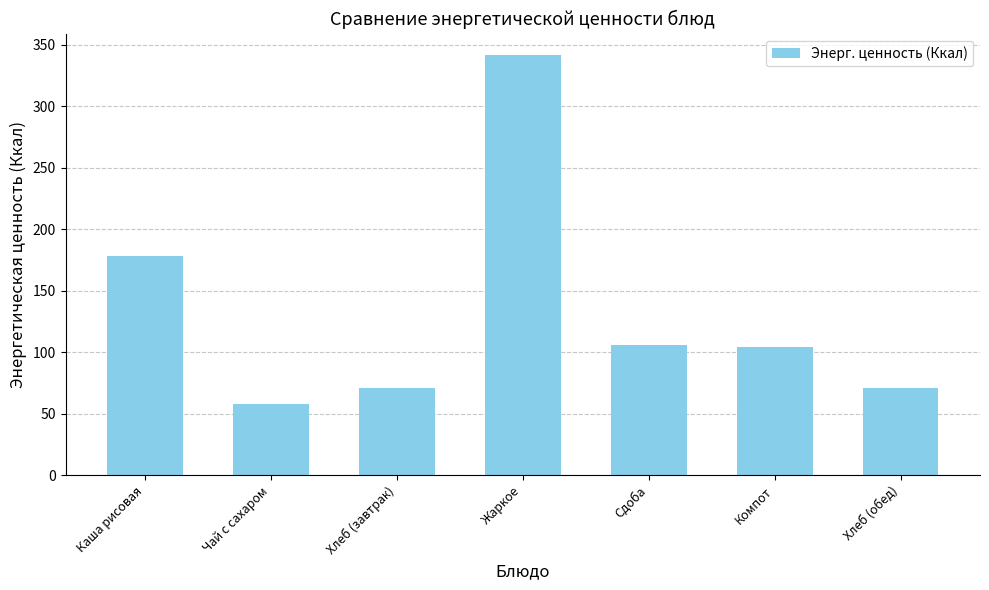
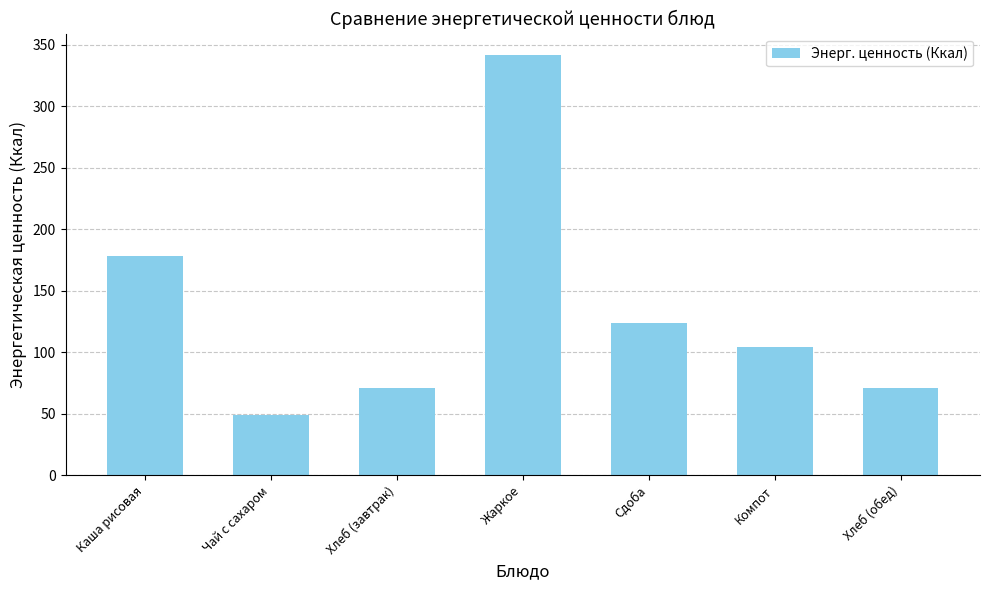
Чай с сахаром: 58 -> 49
Сдоба: 106 -> 124
